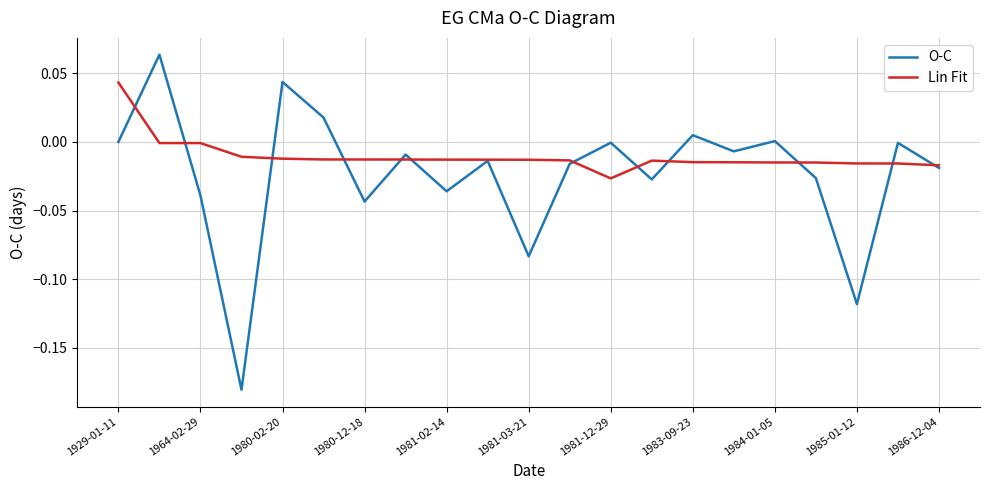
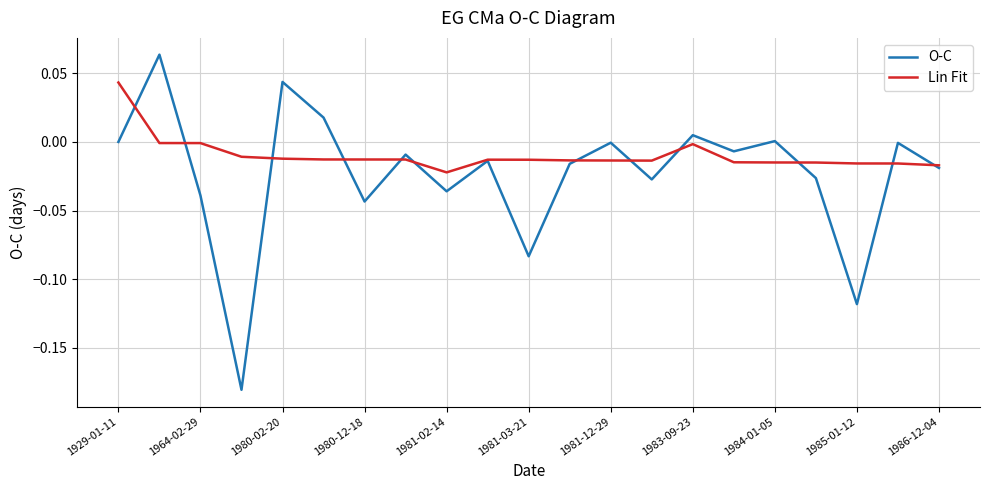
Lin Fit, 1981-02-14: -0.013 -> -0.022
Lin Fit, 1981-12-29: -0.027 -> -0.014
Lin Fit, 1983-09-23: -0.015 -> -0.002
